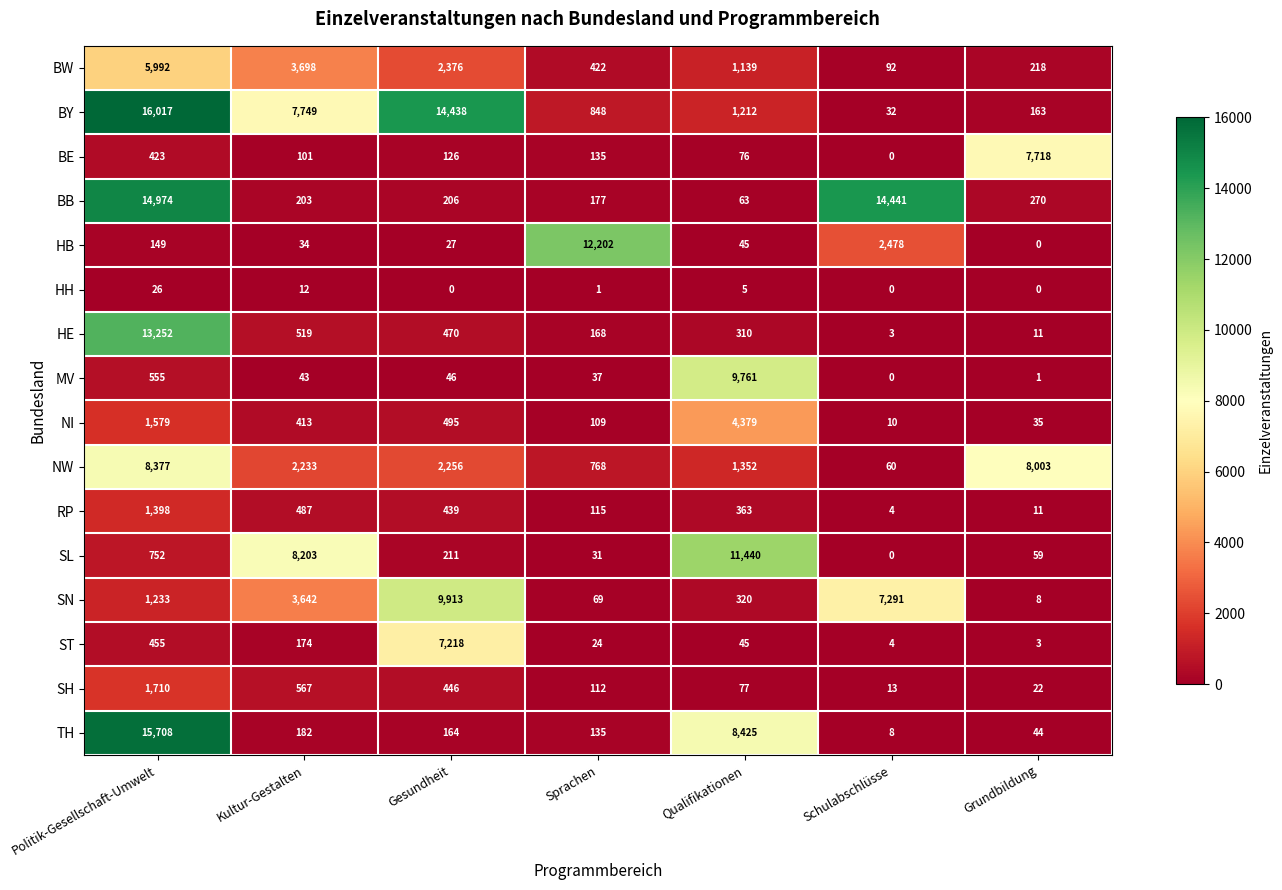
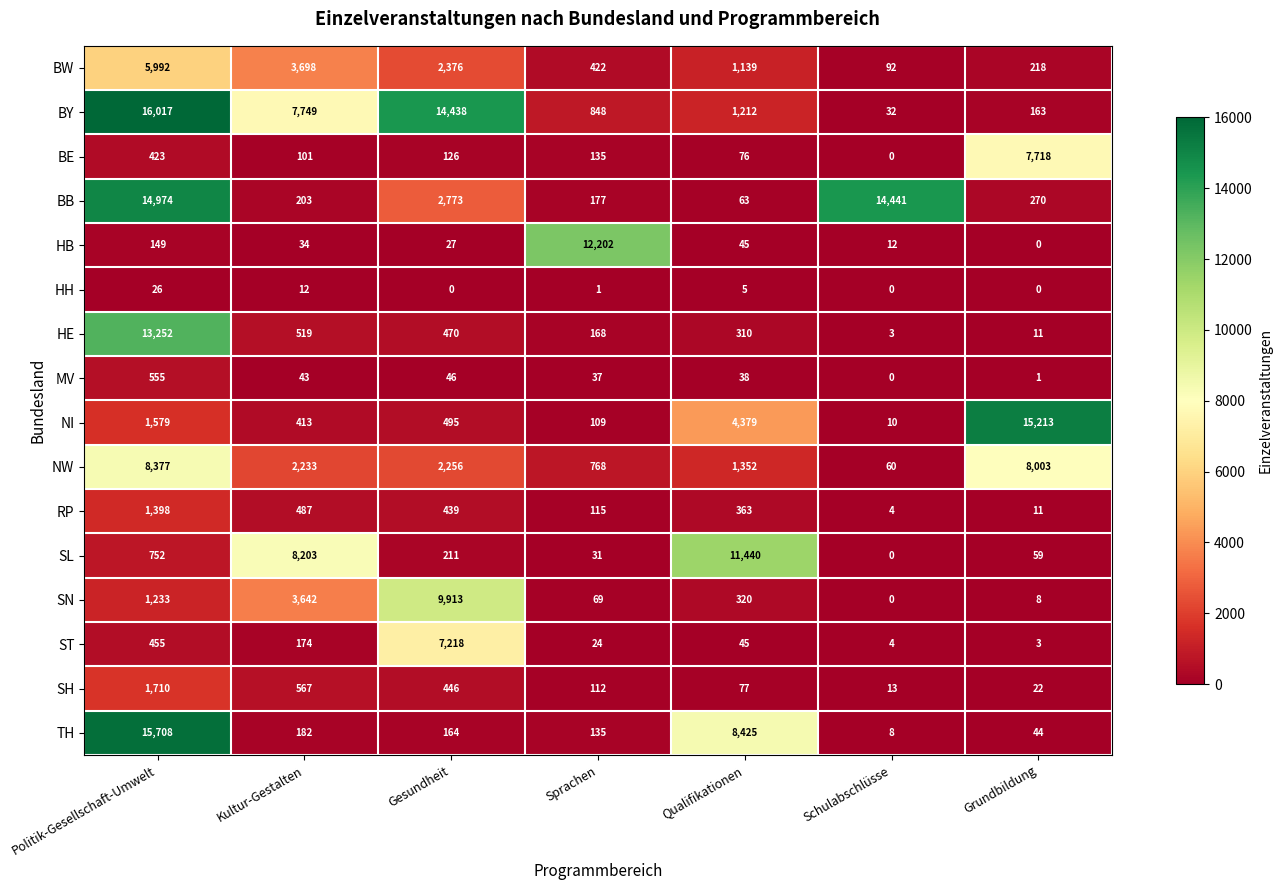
BB, Gesundheit: 206 -> 2,773
HB, Schulabschlüsse: 2,478 -> 12
MV, Qualifikationen: 9,761 -> 38
NI, Grundbildung: 35 -> 15,213
SN, Schulabschlüsse: 7,291 -> 0
